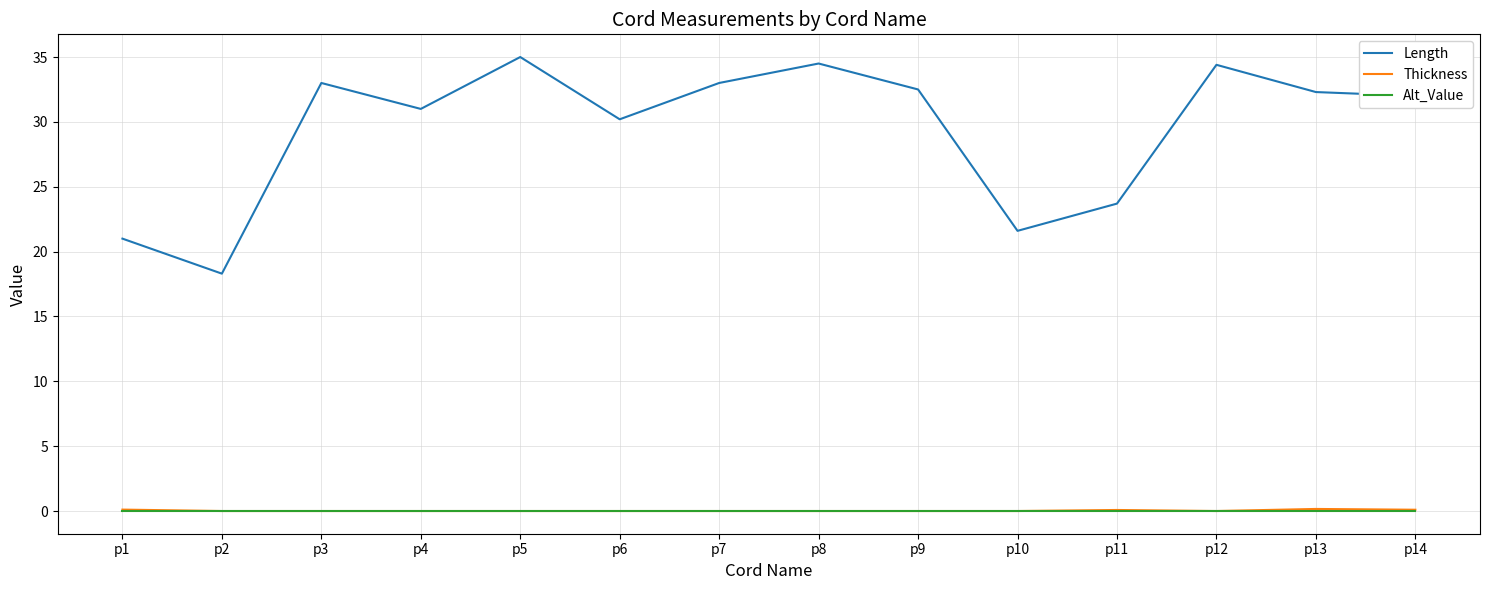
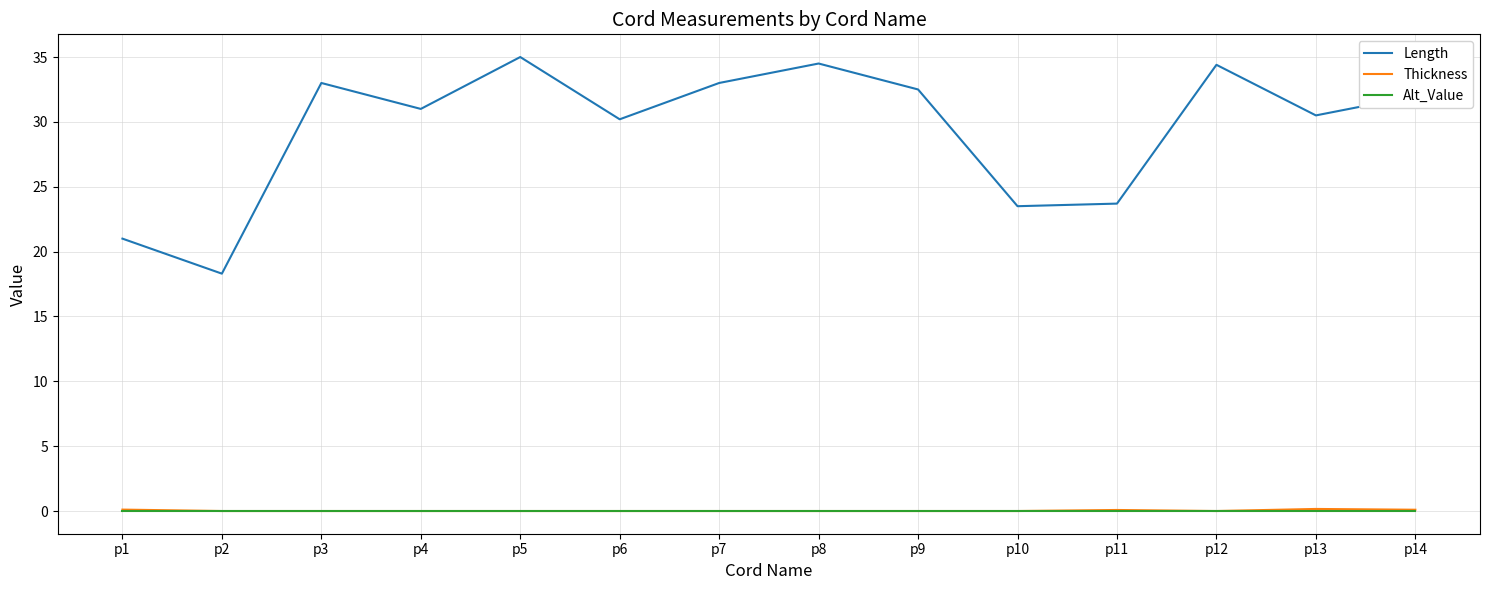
Length, p10: 21.6 -> 23.5
Length, p13: 32.3 -> 30.5
